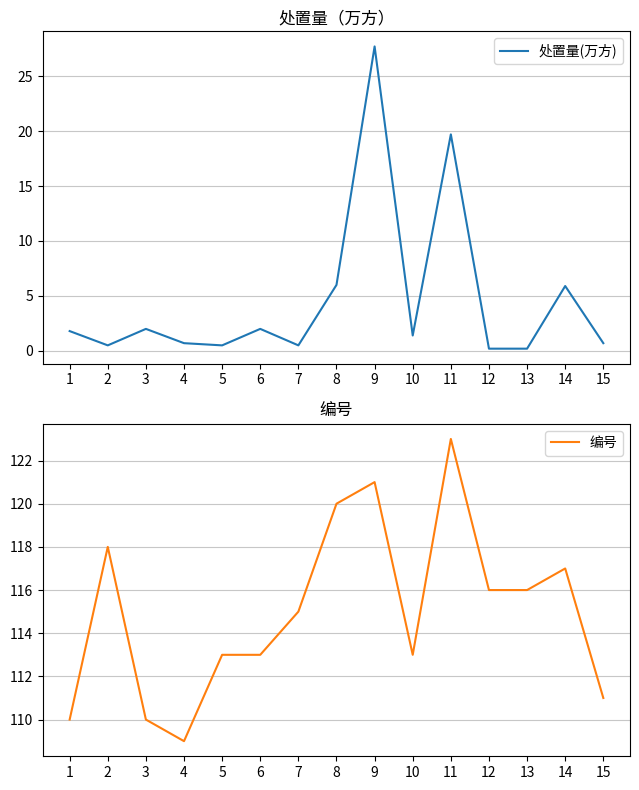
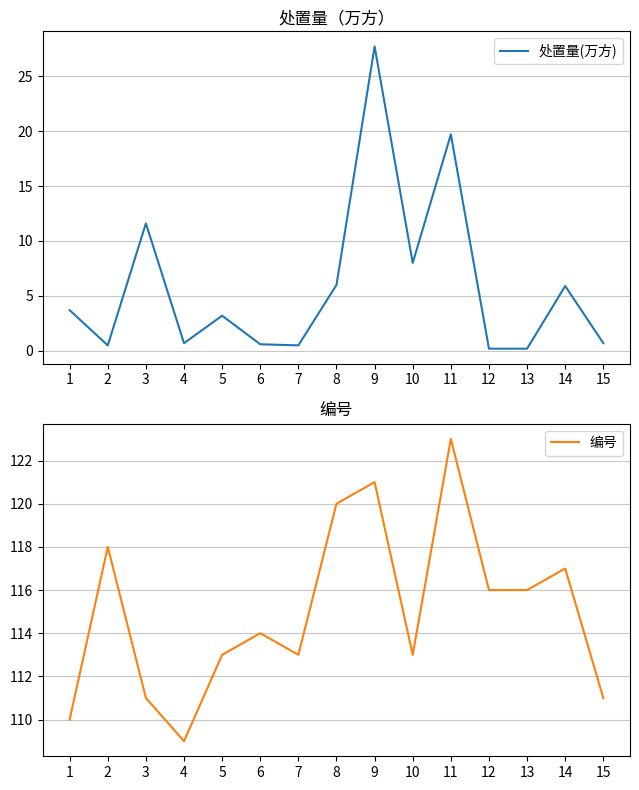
处置量（万方）, 1: 1.8 -> 3.7
处置量（万方）, 3: 2.0 -> 11.6
处置量（万方）, 5: 0.5 -> 3.2
处置量（万方）, 6: 2.0 -> 0.6
处置量（万方）, 10: 1.4 -> 8.0
编号, 3: 110 -> 111
编号, 6: 113 -> 114
编号, 7: 115 -> 113
